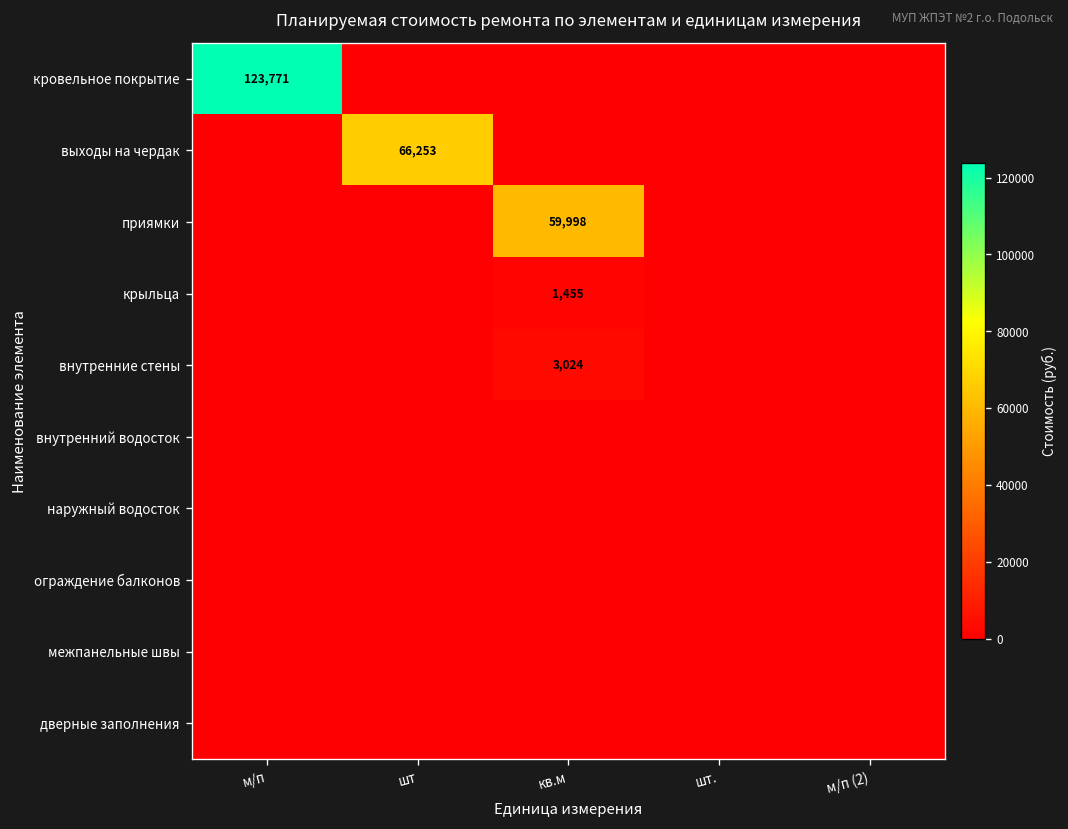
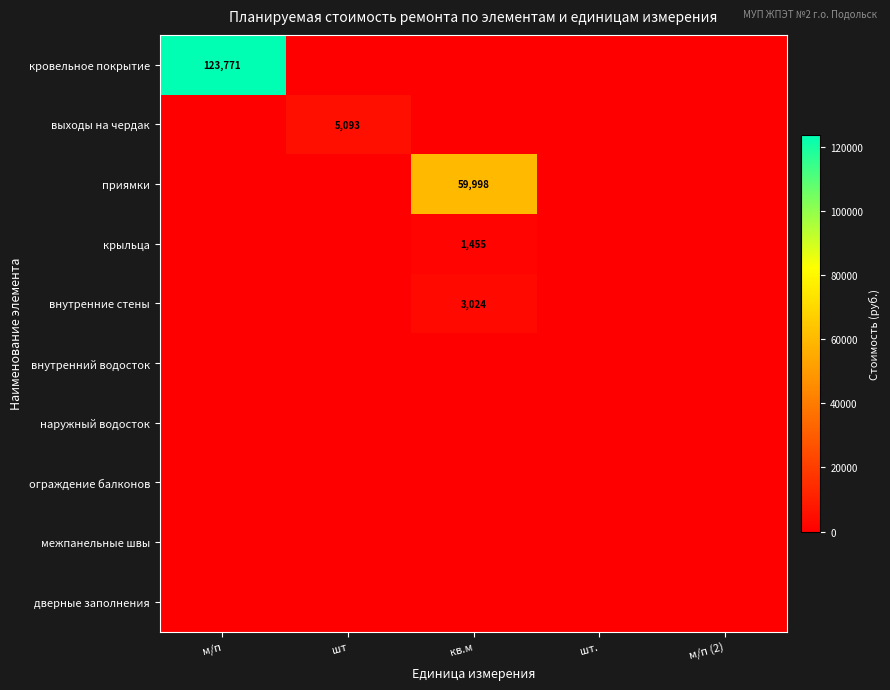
выходы на чердак, шт: 66,253 -> 5,093
